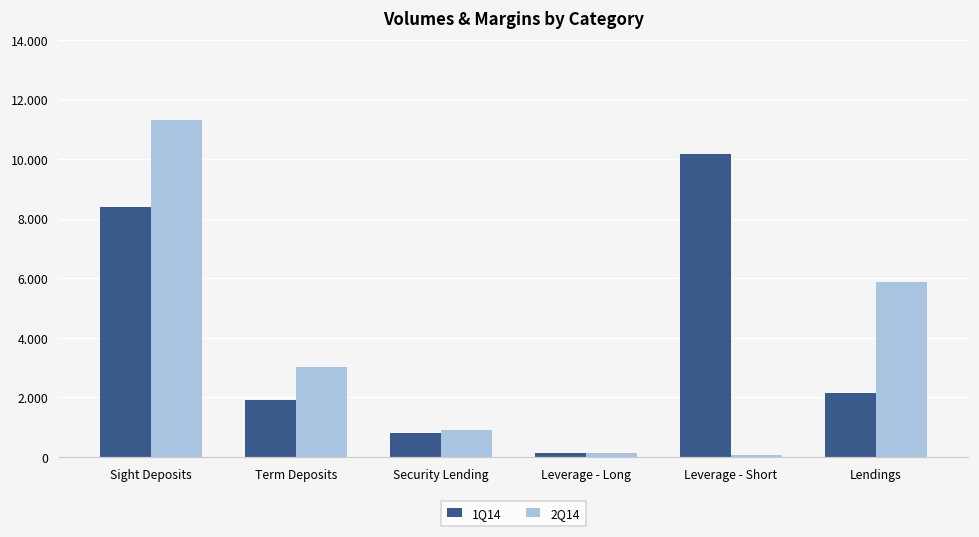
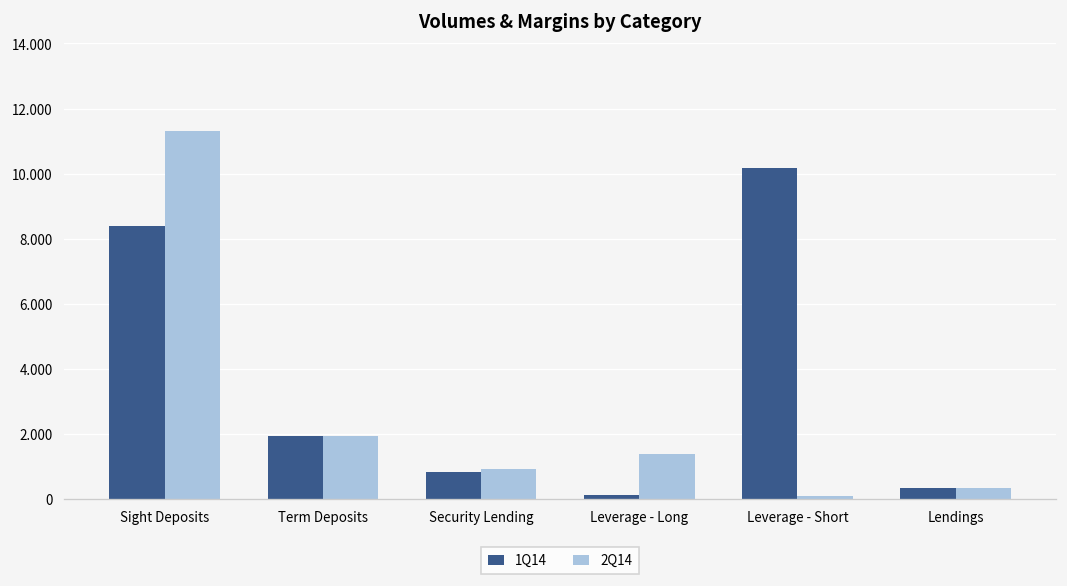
2Q14, Term Deposits: 3.0 -> 1.9
2Q14, Leverage - Long: 0.2 -> 1.4
1Q14, Lendings: 2.2 -> 0.3
2Q14, Lendings: 5.9 -> 0.3
